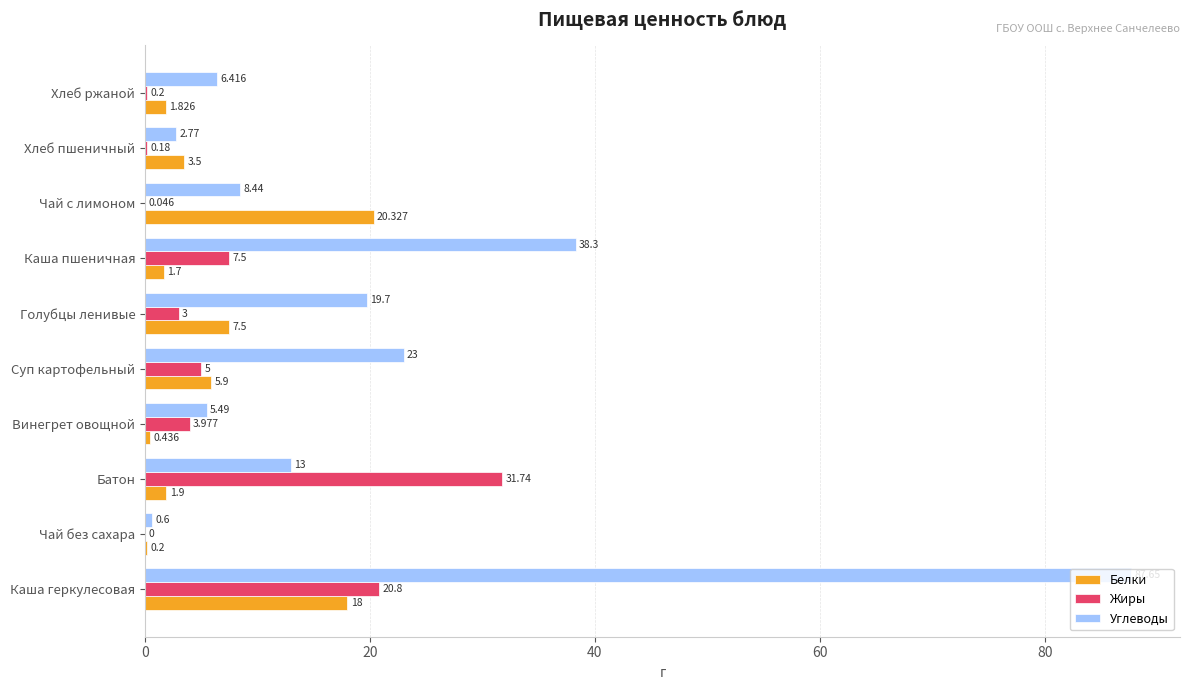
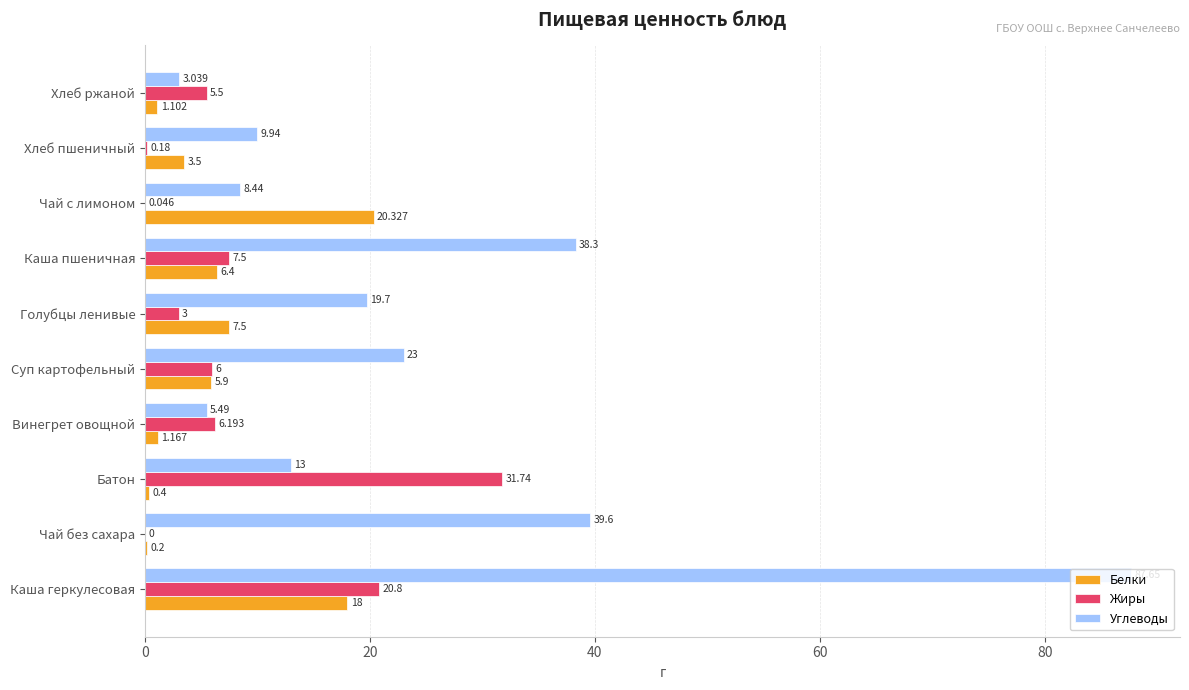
Углеводы, Хлеб ржаной: 6.416 -> 3.039
Жиры, Хлеб ржаной: 0.2 -> 5.5
Белки, Хлеб ржаной: 1.826 -> 1.102
Углеводы, Хлеб пшеничный: 2.77 -> 9.94
Белки, Каша пшеничная: 1.7 -> 6.4
Жиры, Суп картофельный: 5 -> 6
Жиры, Винегрет овощной: 3.977 -> 6.193
Белки, Винегрет овощной: 0.436 -> 1.167
Белки, Батон: 1.9 -> 0.4
Углеводы, Чай без сахара: 0.6 -> 39.6
